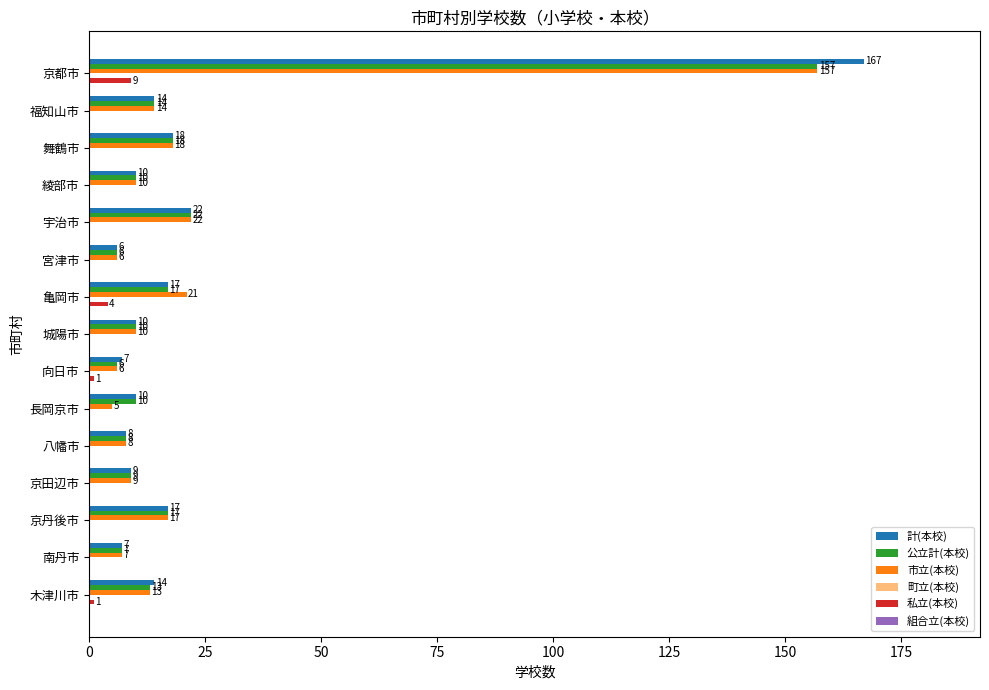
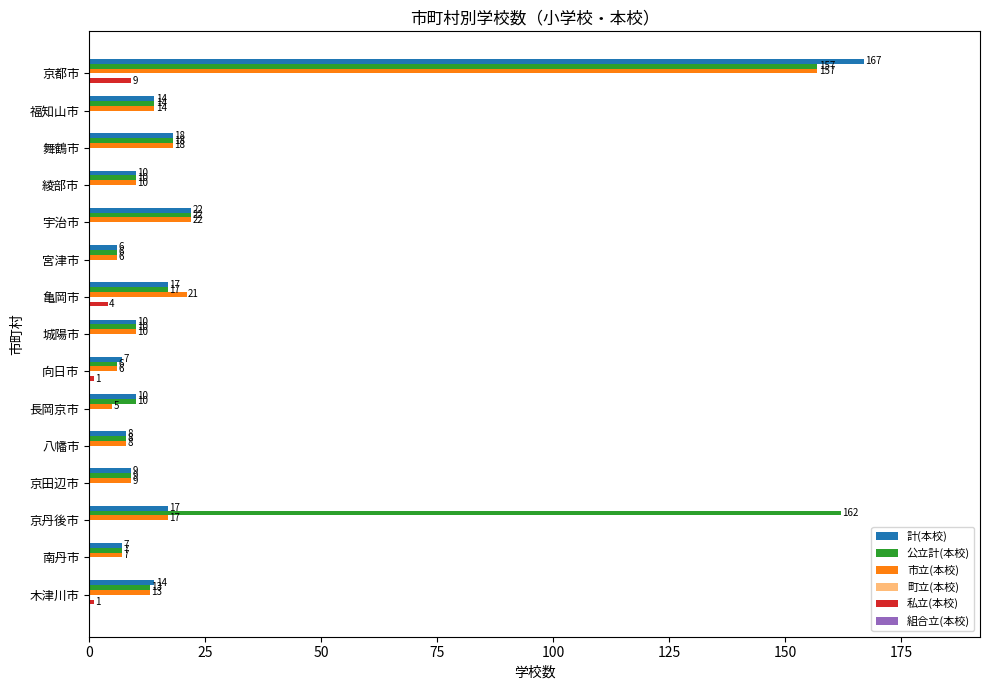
公立計(本校), 京丹後市: 17 -> 162
